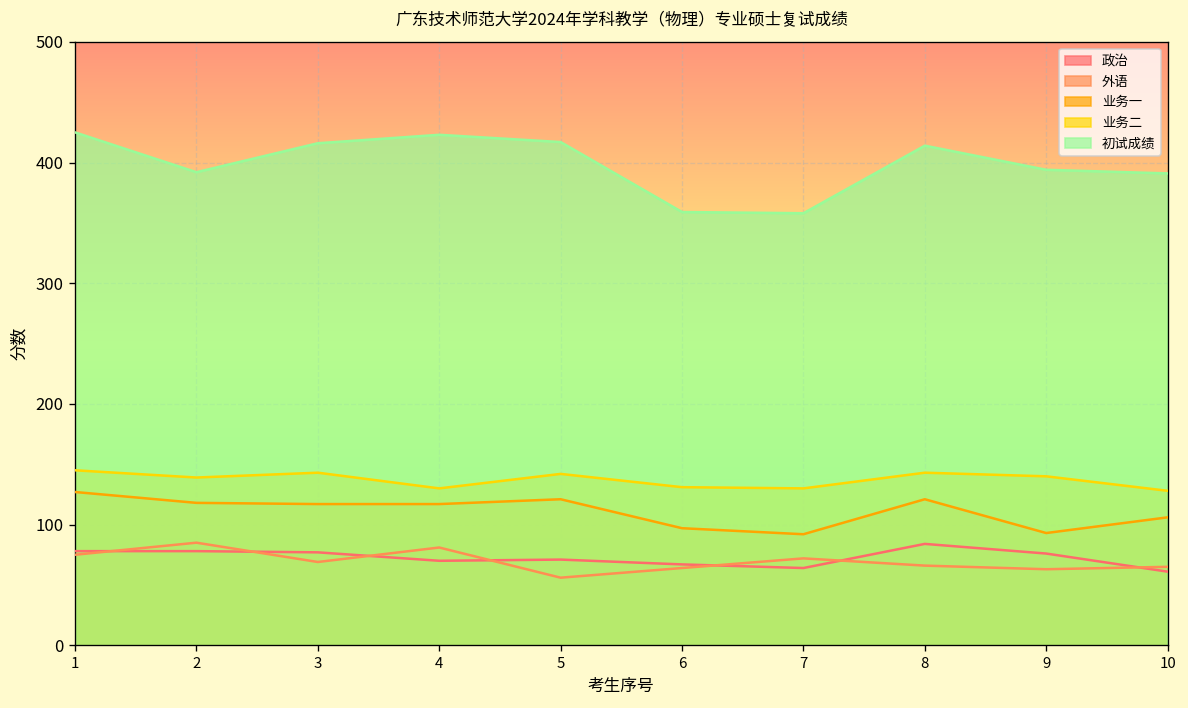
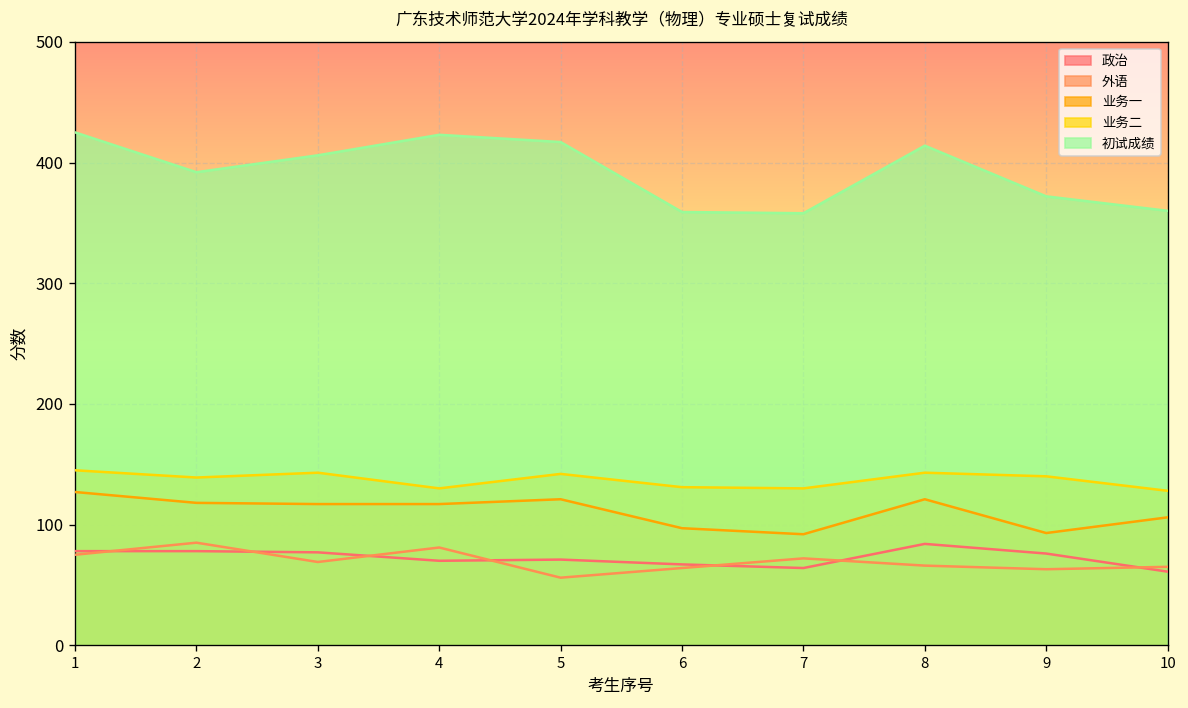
初试成绩, 3: 416 -> 406
初试成绩, 9: 394 -> 372
初试成绩, 10: 391 -> 360
